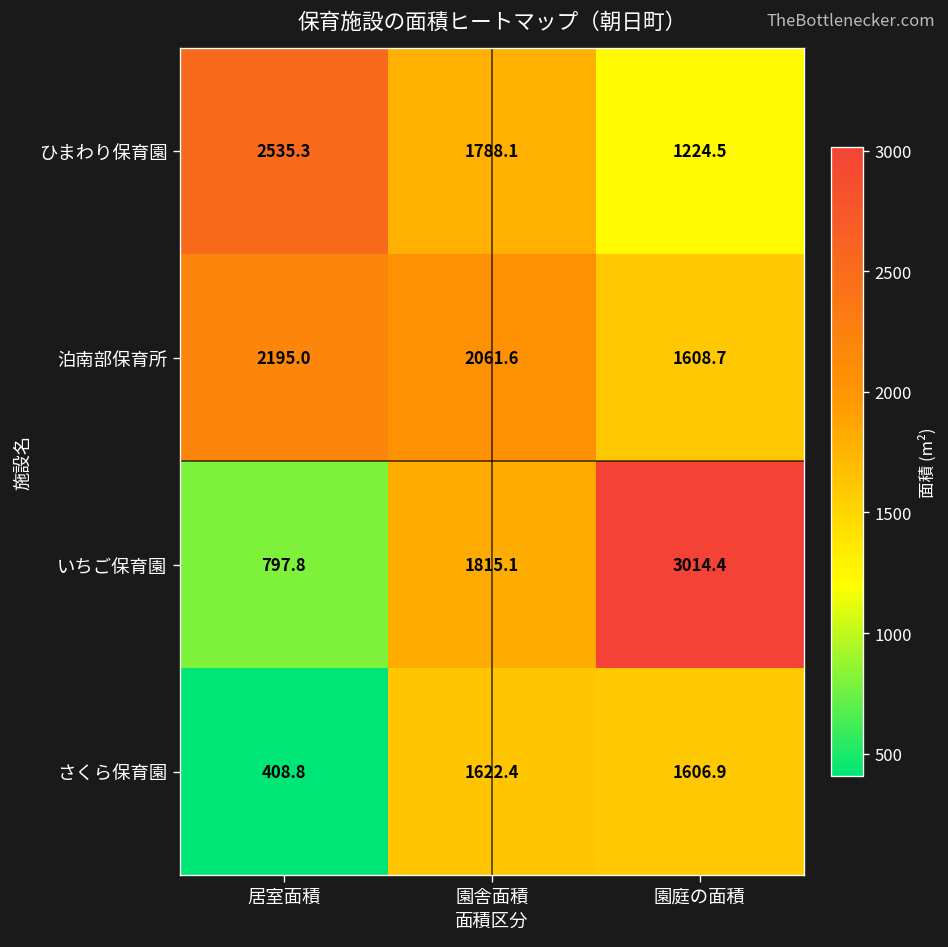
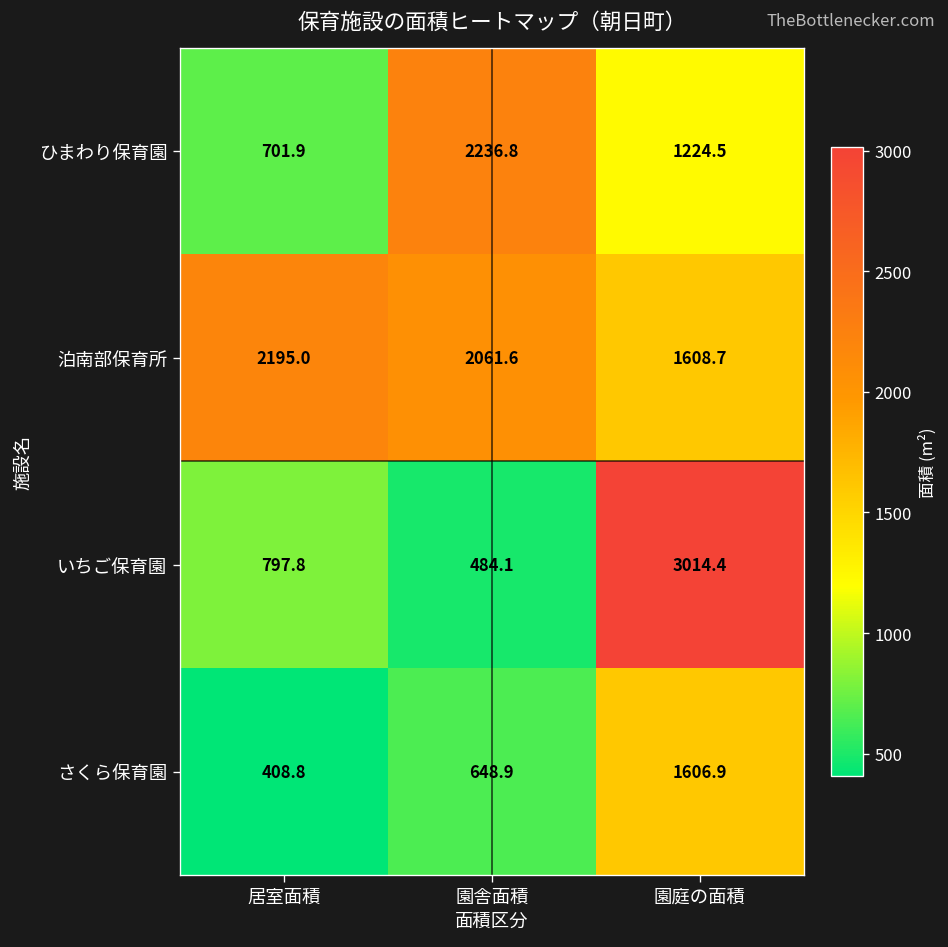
ひまわり保育園, 居室面積: 2535.3 -> 701.9
ひまわり保育園, 園舎面積: 1788.1 -> 2236.8
いちご保育園, 園舎面積: 1815.1 -> 484.1
さくら保育園, 園舎面積: 1622.4 -> 648.9
